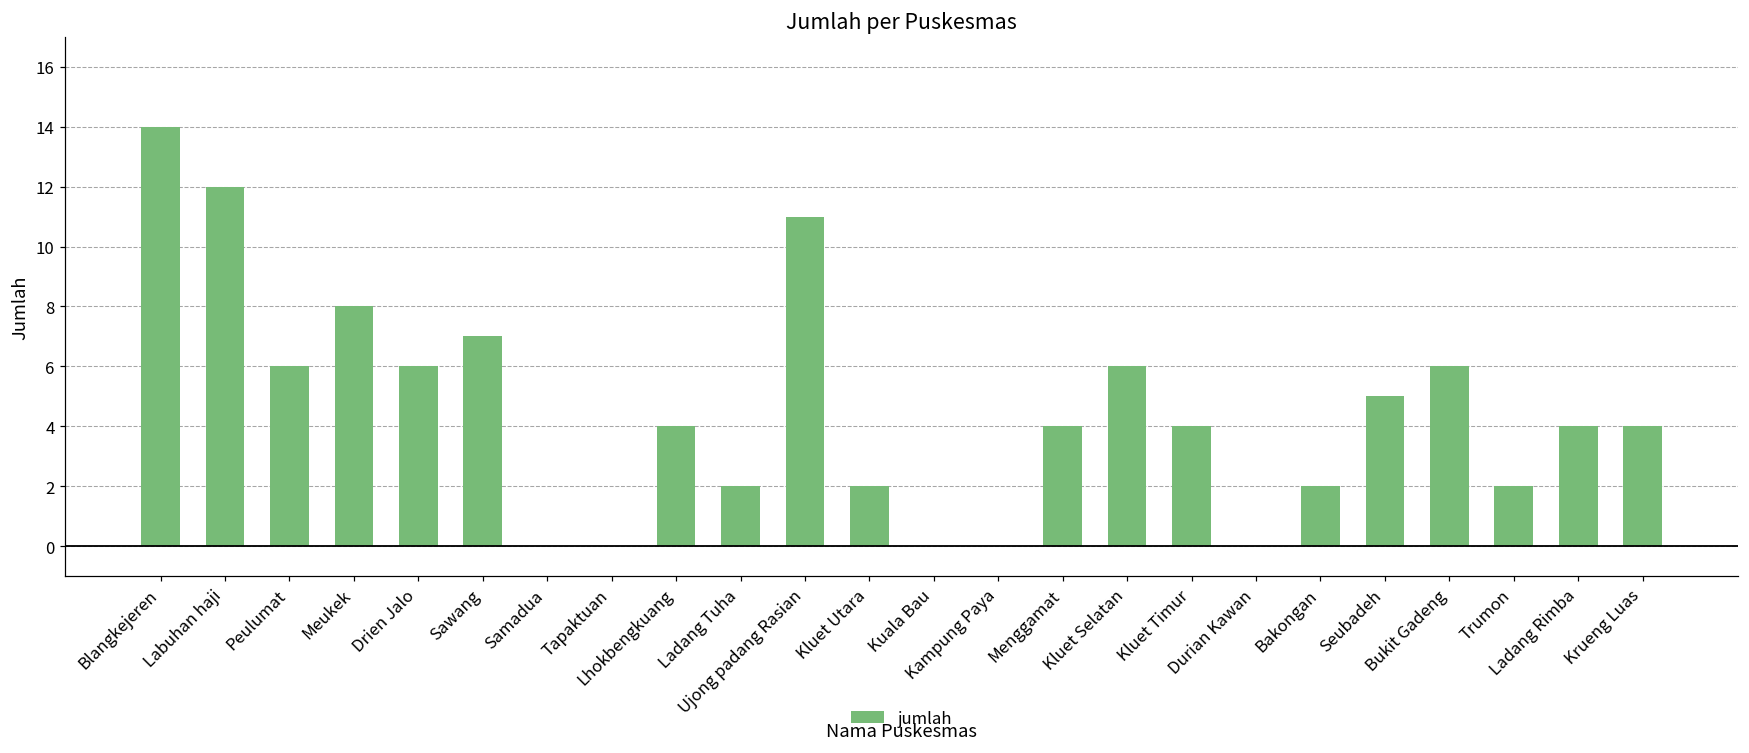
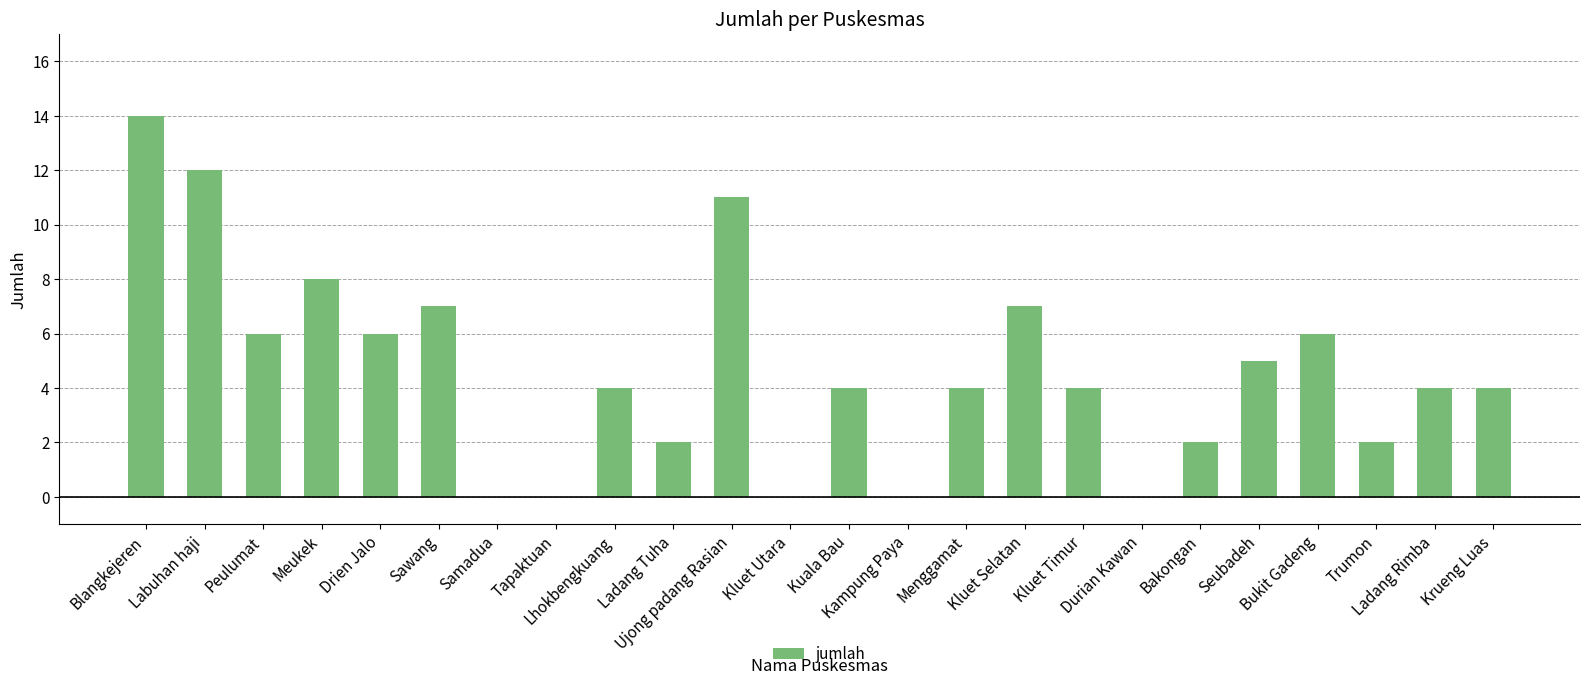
Kluet Utara: 2 -> 0
Kuala Bau: 0 -> 4
Kluet Selatan: 6 -> 7
